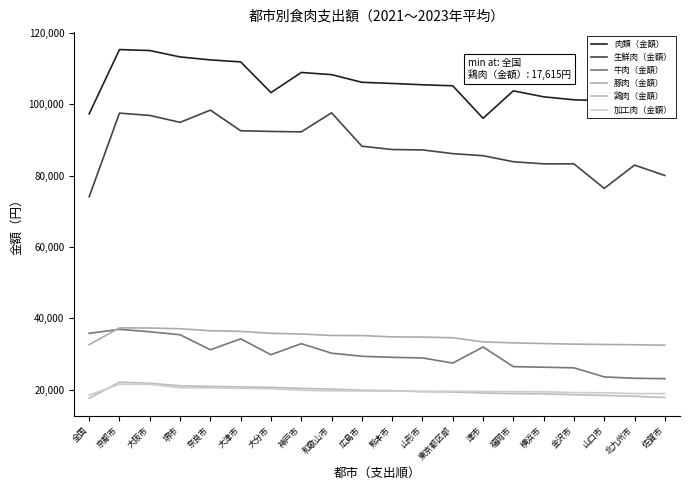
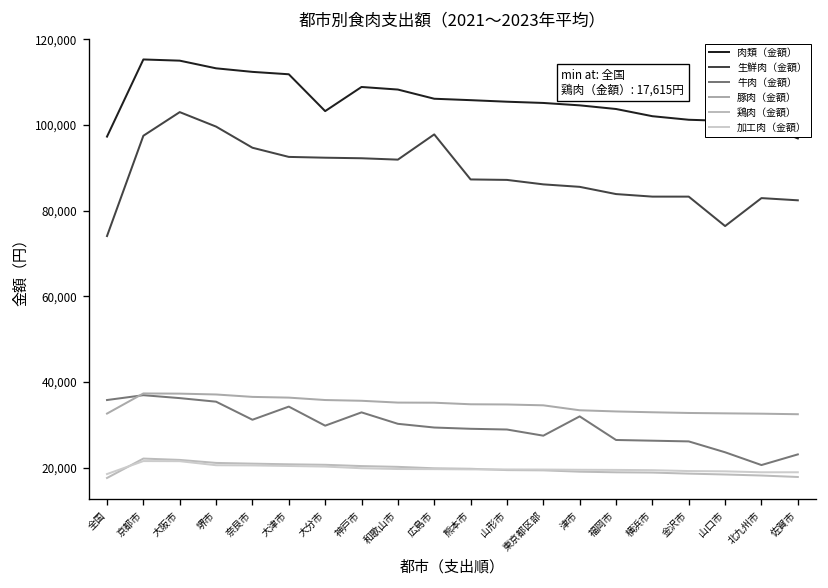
生鮮肉（金額）, 大阪市: 97,000 -> 103,000
生鮮肉（金額）, 堺市: 95,000 -> 100,000
生鮮肉（金額）, 奈良市: 98,000 -> 95,000
生鮮肉（金額）, 和歌山市: 98,000 -> 92,000
生鮮肉（金額）, 広島市: 88,000 -> 98,000
肉類（金額）, 津市: 96,000 -> 105,000
牛肉（金額）, 北九州市: 23,000 -> 21,000
生鮮肉（金額）, 佐賀市: 80,000 -> 82,000
